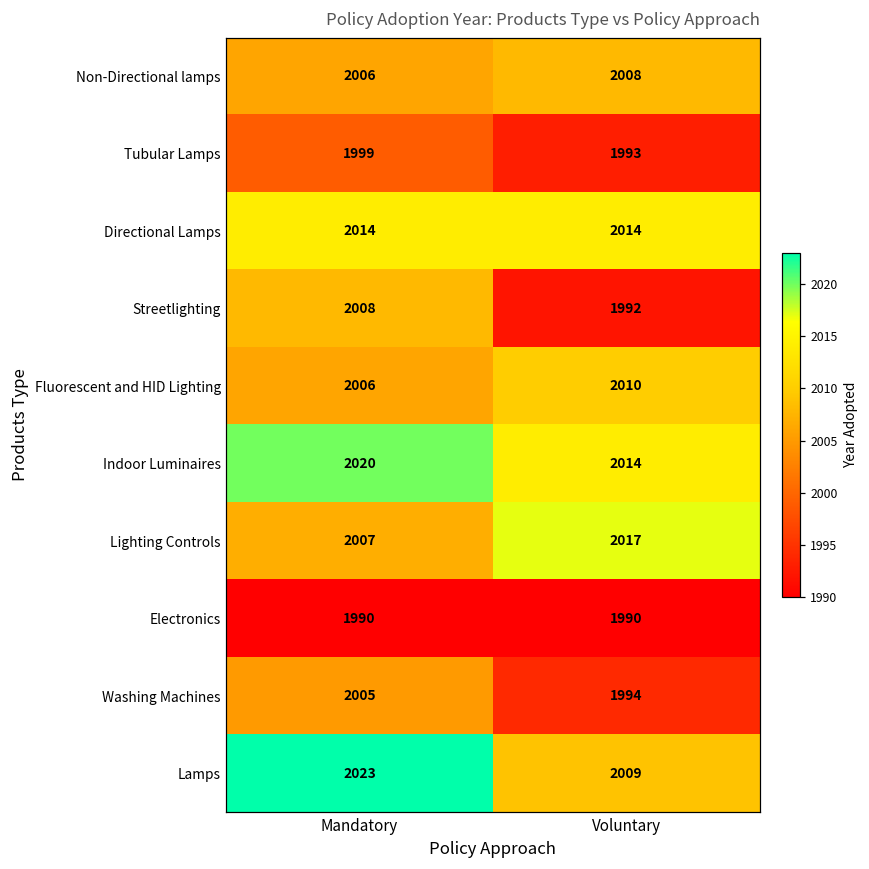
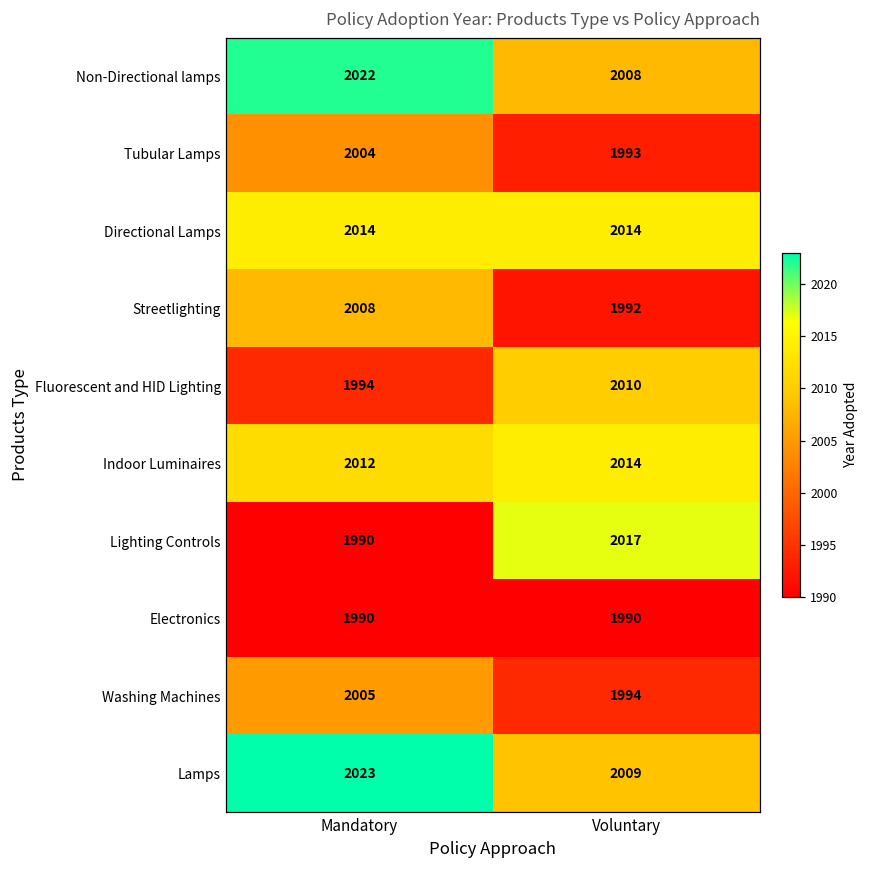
Non-Directional lamps, Mandatory: 2006 -> 2022
Tubular Lamps, Mandatory: 1999 -> 2004
Fluorescent and HID Lighting, Mandatory: 2006 -> 1994
Indoor Luminaires, Mandatory: 2020 -> 2012
Lighting Controls, Mandatory: 2007 -> 1990
